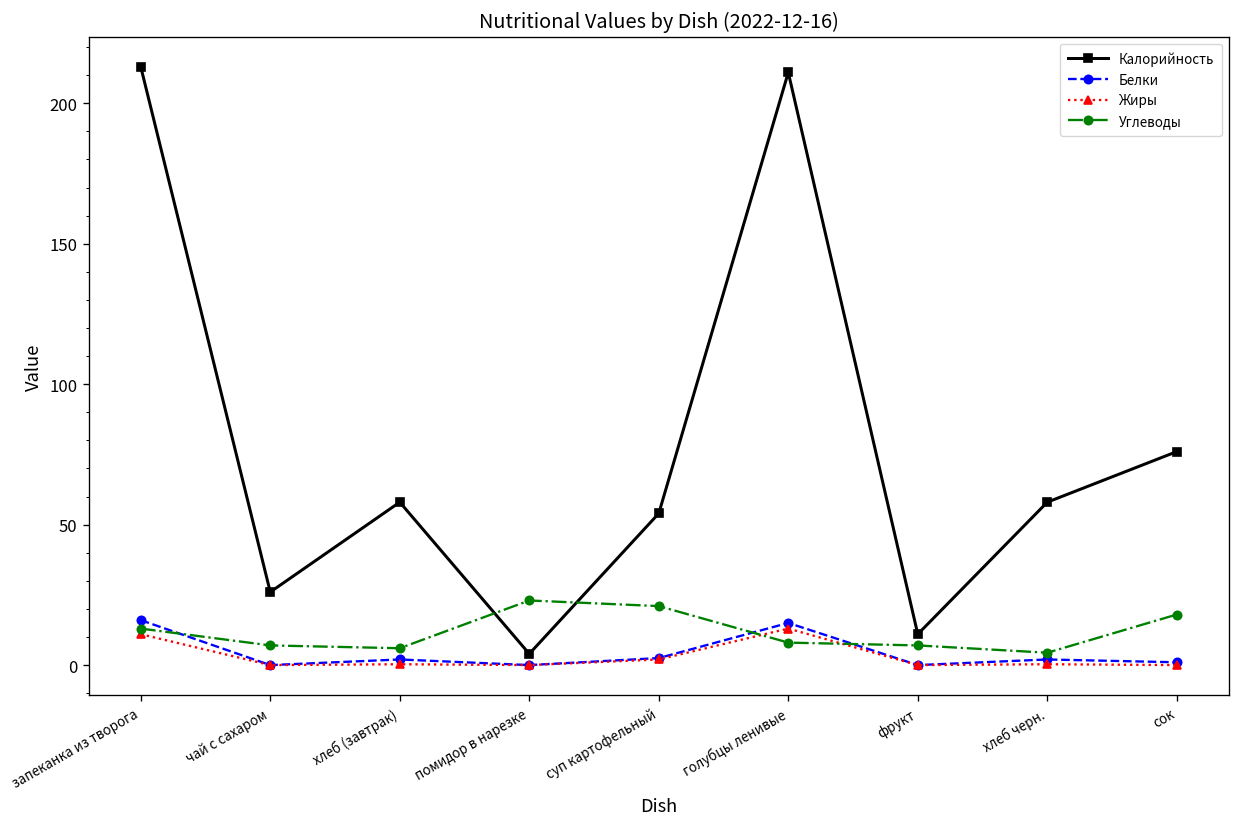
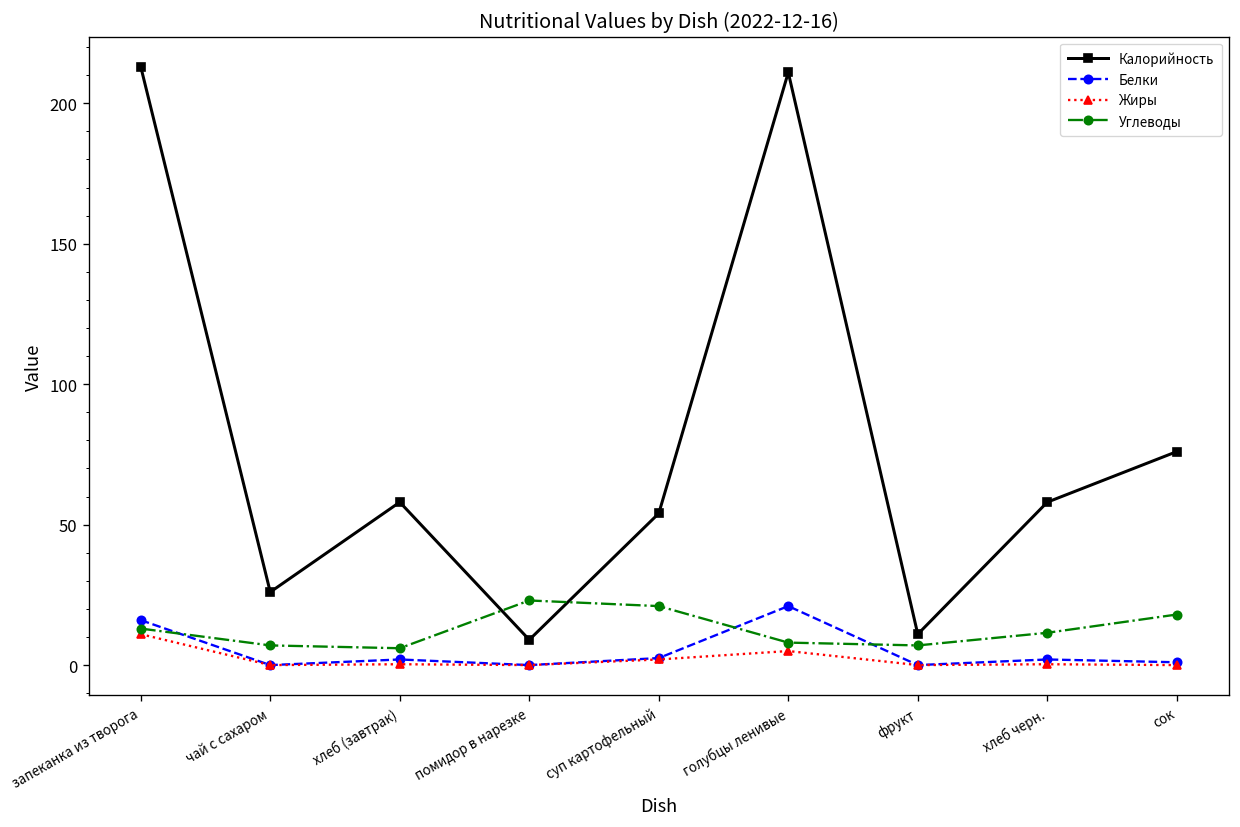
Калорийность, помидор в нарезке: 4 -> 9
Белки, голубцы ленивые: 15 -> 21
Жиры, голубцы ленивые: 13 -> 5
Углеводы, хлеб черн.: 4 -> 12
